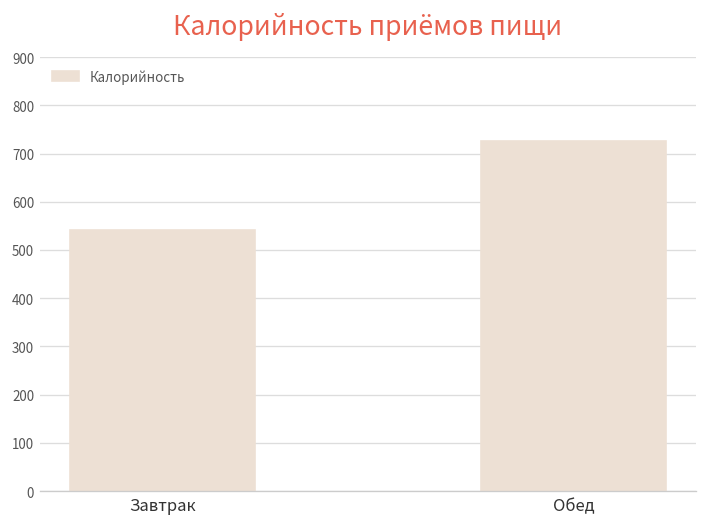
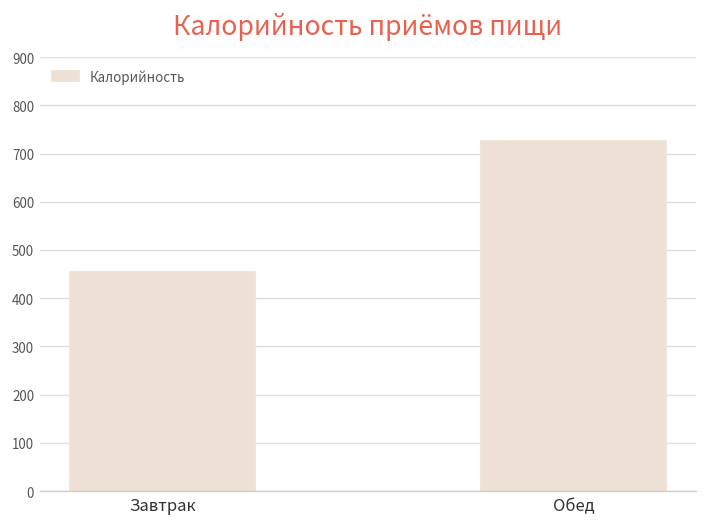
Завтрак: 540 -> 450
